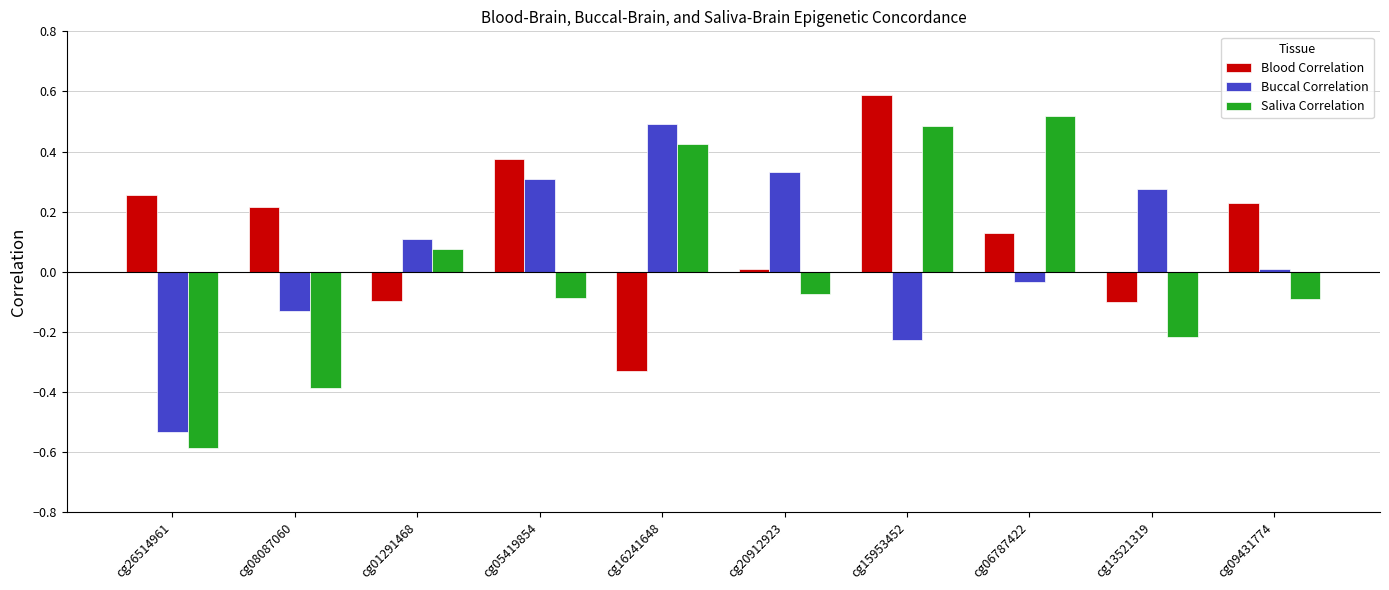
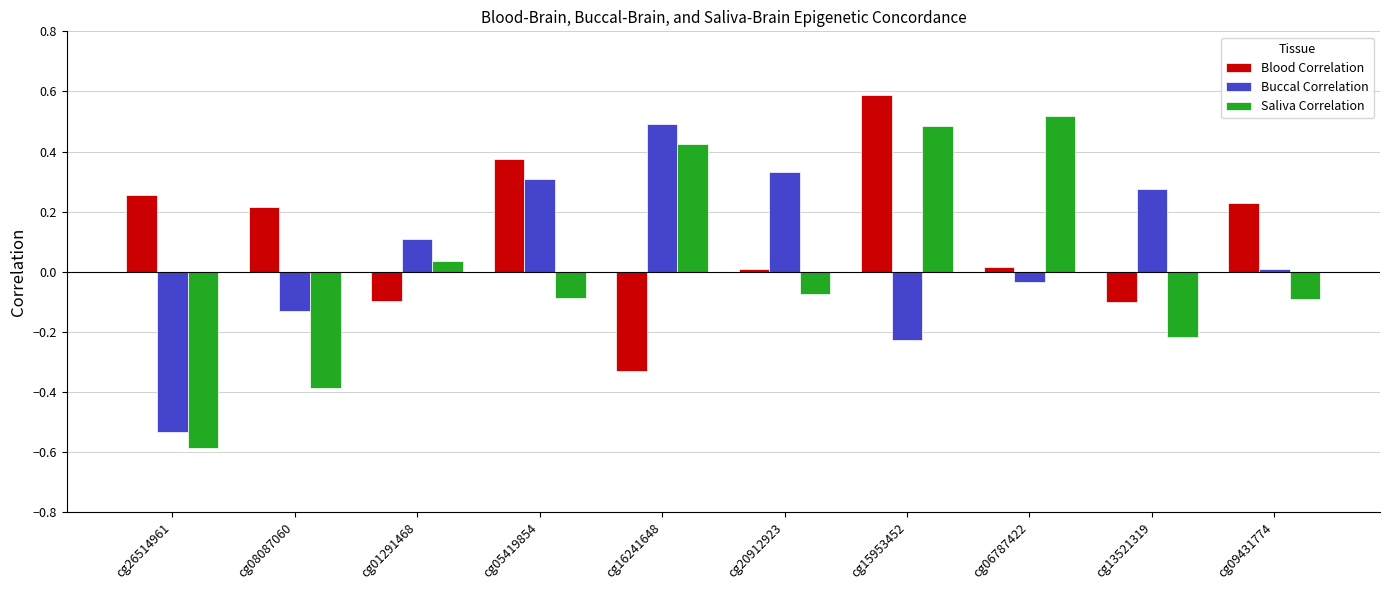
Saliva Correlation, cg01291468: 0.07 -> 0.04
Blood Correlation, cg06787422: 0.13 -> 0.02
